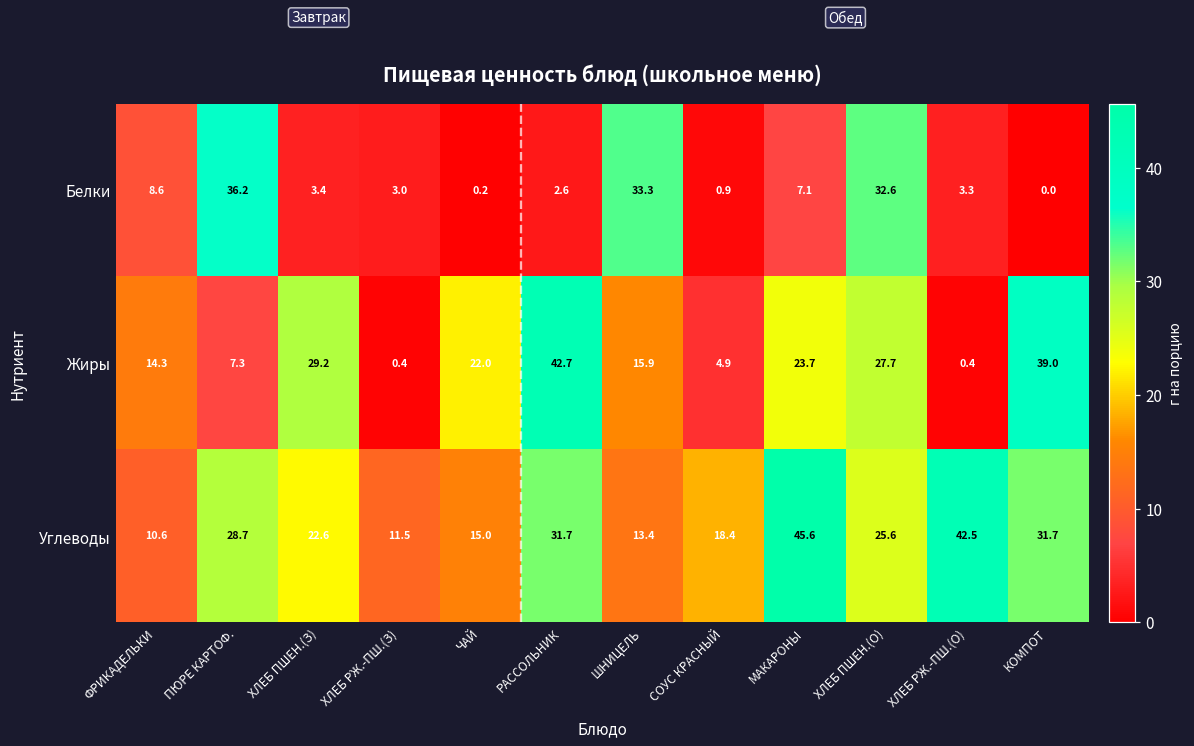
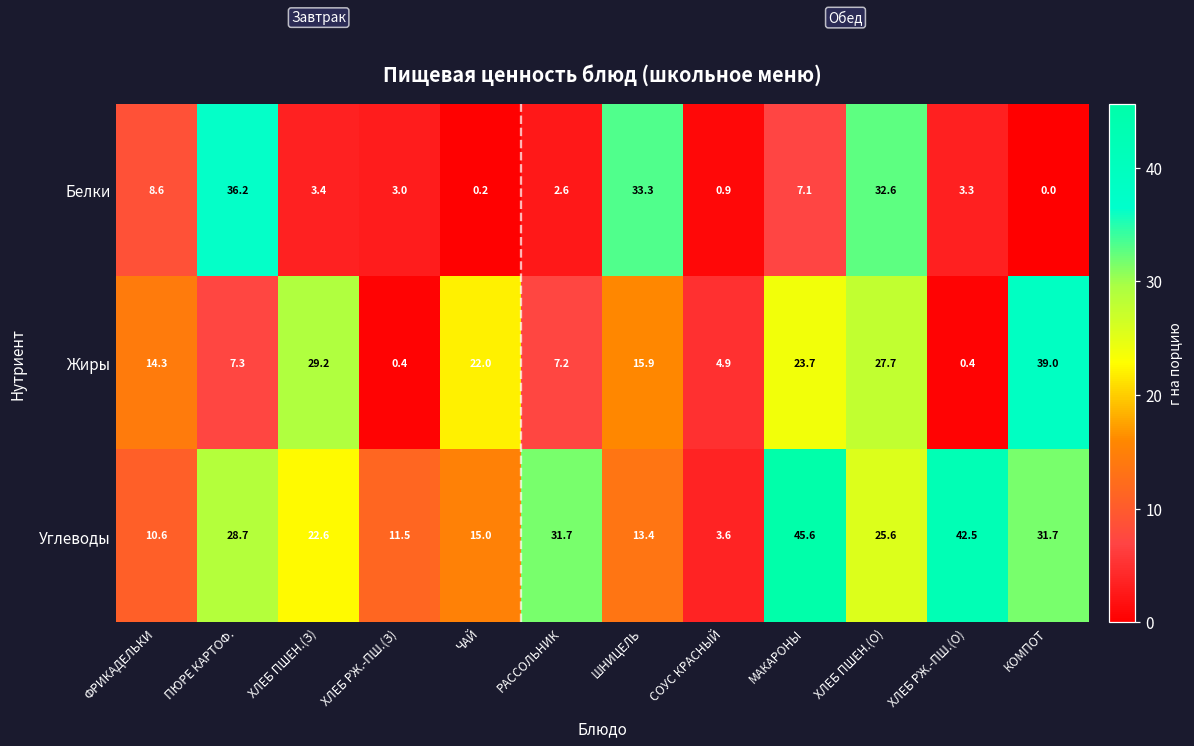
Жиры, РАССОЛЬНИК: 42.7 -> 7.2
Углеводы, СОУС КРАСНЫЙ: 18.4 -> 3.6
